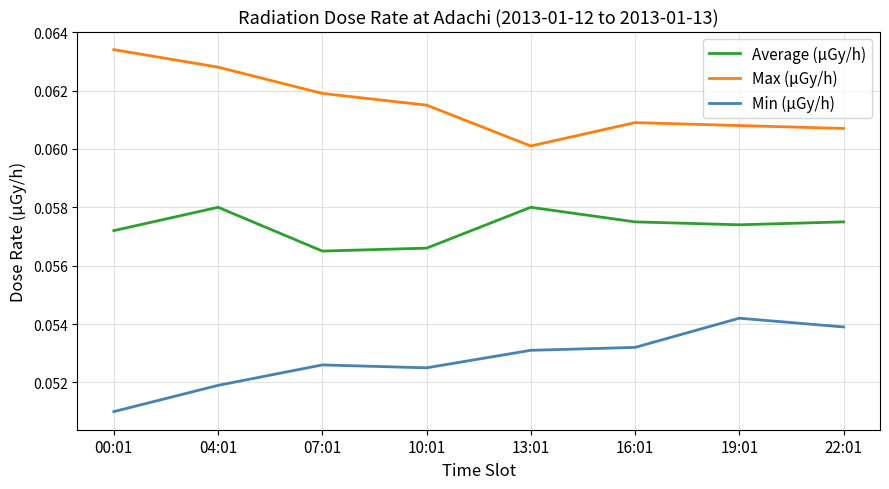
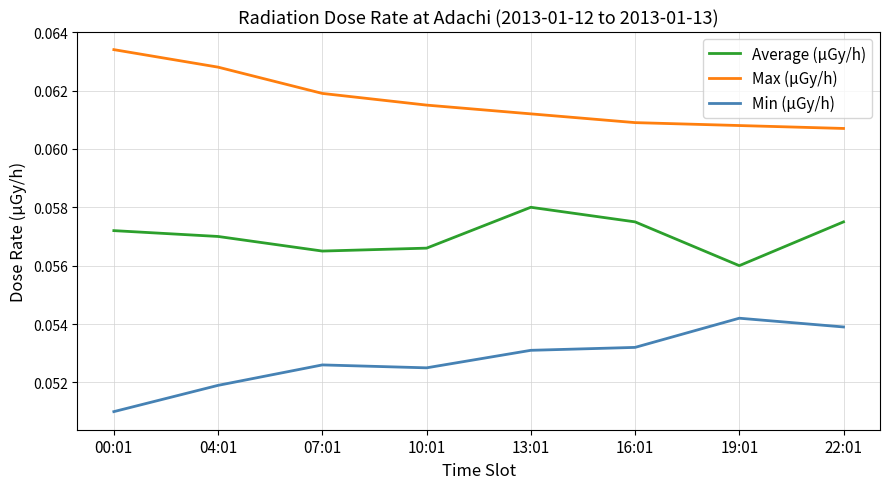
Average (μGy/h), 04:01: 0.058 -> 0.057
Max (μGy/h), 13:01: 0.0601 -> 0.0612
Average (μGy/h), 19:01: 0.0574 -> 0.0560
